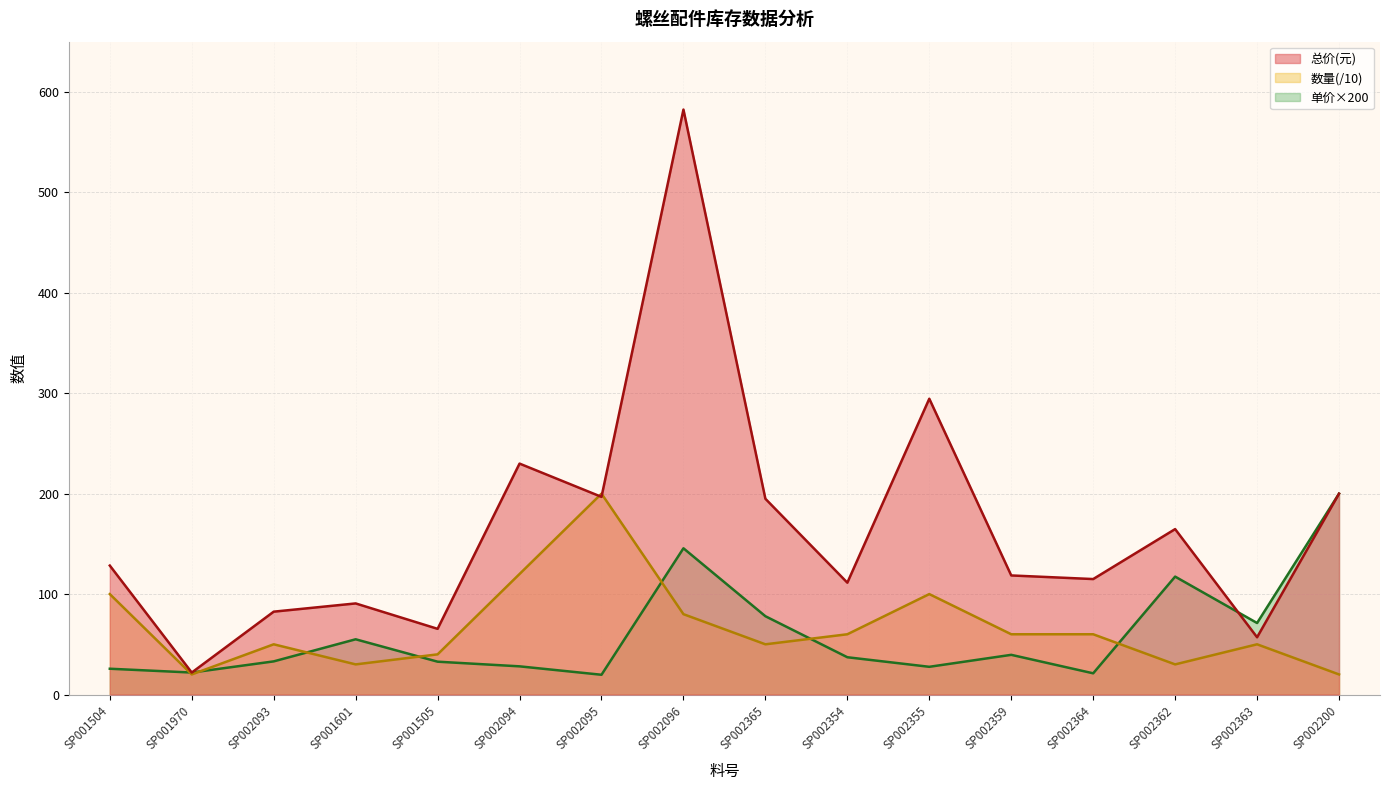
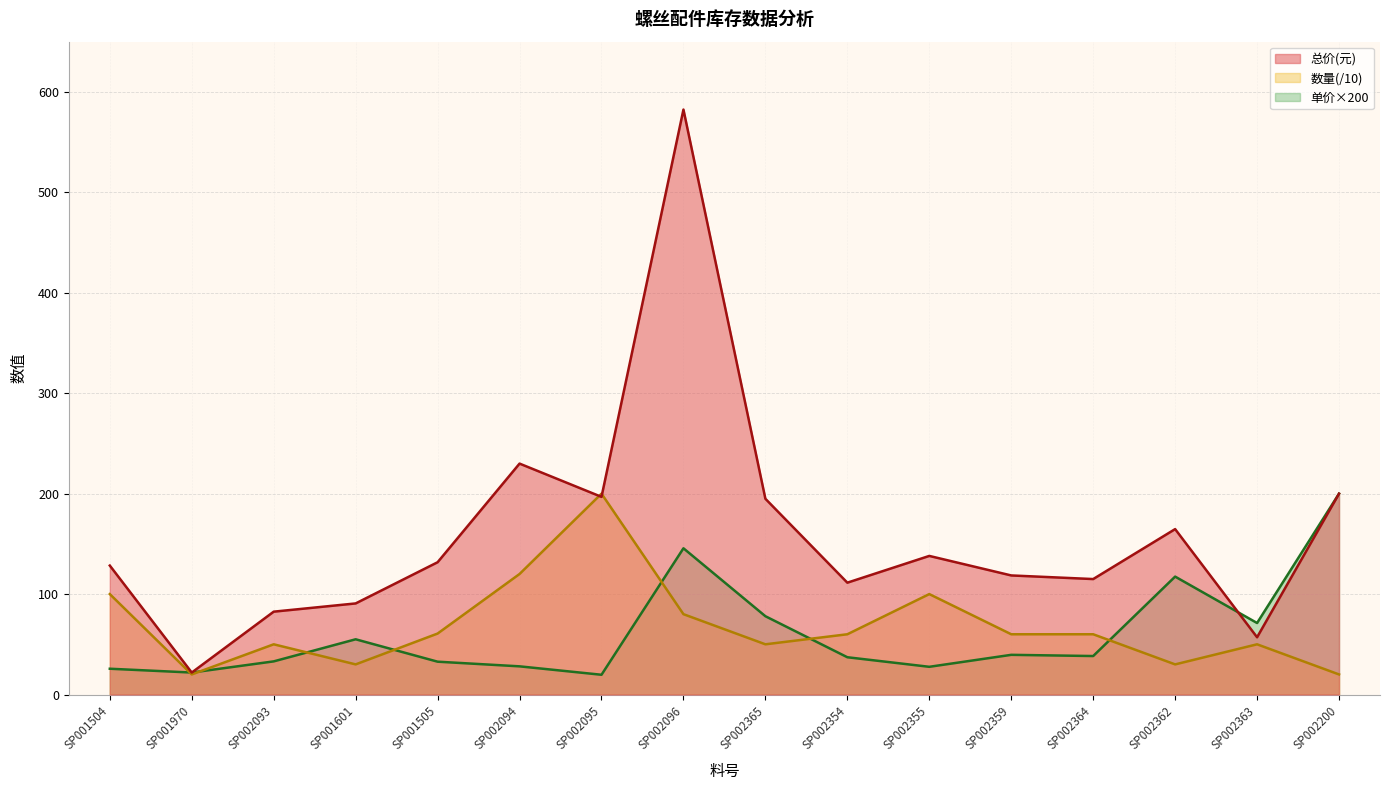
总价(元), SP001505: 65 -> 132
数量(/10), SP001505: 40 -> 61
总价(元), SP002355: 295 -> 138
单价×200, SP002364: 21 -> 38
